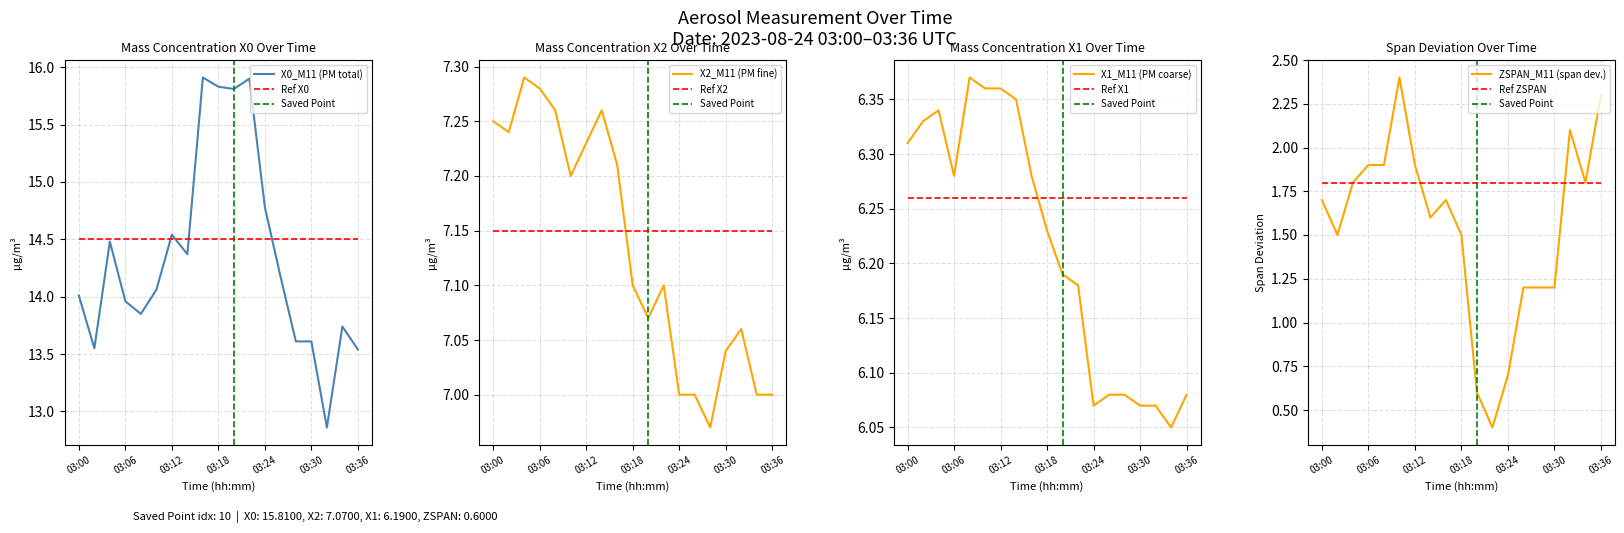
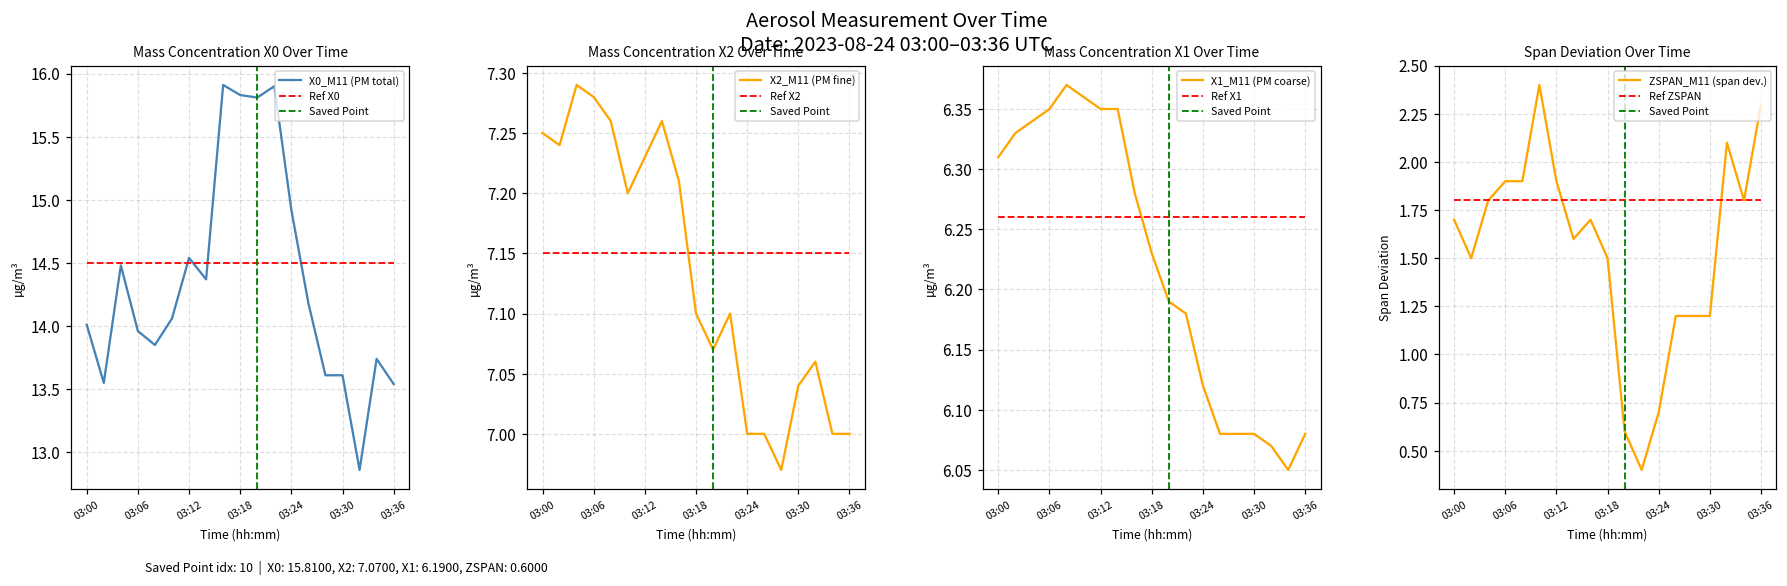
Mass Concentration X0 Over Time, X0_M11 (PM total), 03:24: 14.78 -> 14.92
Mass Concentration X1 Over Time, X1_M11 (PM coarse), 03:06: 6.28 -> 6.35
Mass Concentration X1 Over Time, X1_M11 (PM coarse), 03:12: 6.36 -> 6.35
Mass Concentration X1 Over Time, X1_M11 (PM coarse), 03:24: 6.07 -> 6.12
Mass Concentration X1 Over Time, X1_M11 (PM coarse), 03:30: 6.07 -> 6.08
